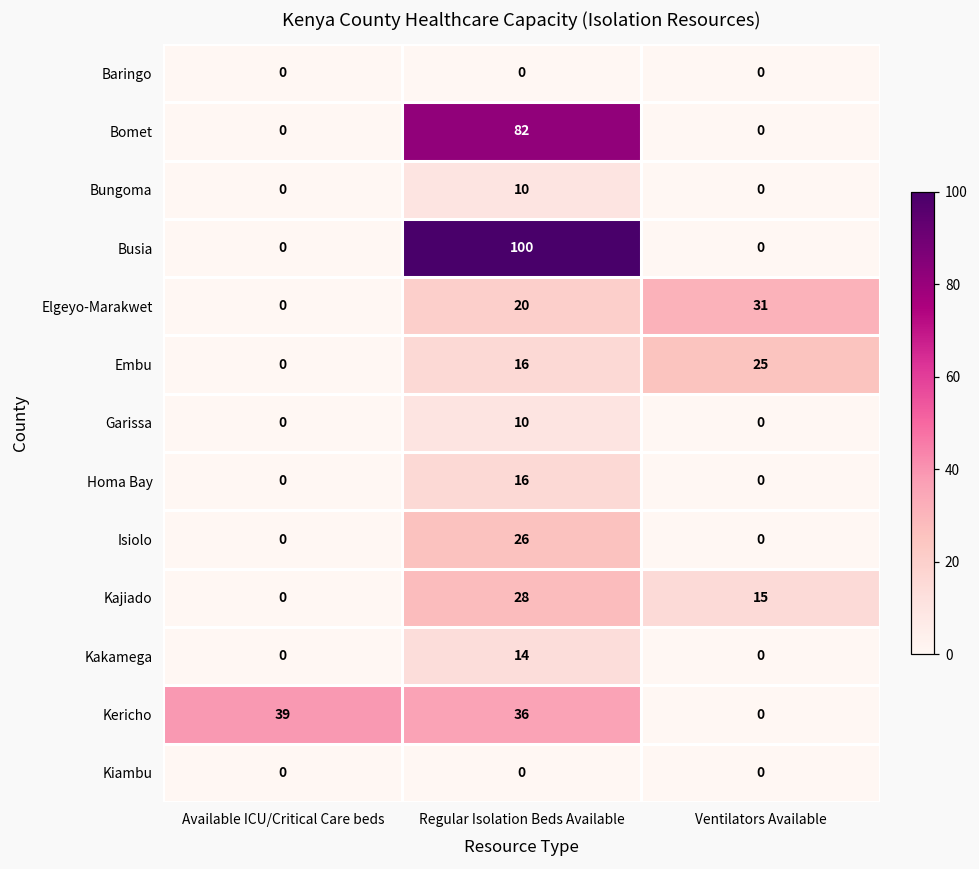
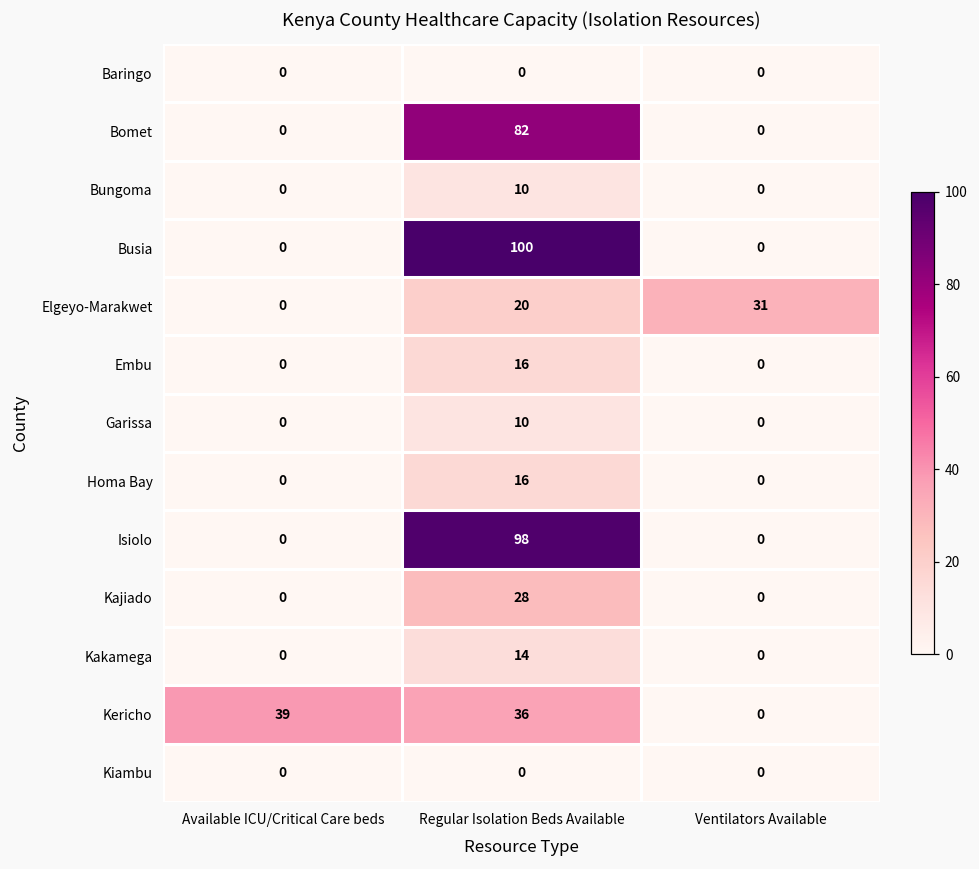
Embu, Ventilators Available: 25 -> 0
Isiolo, Regular Isolation Beds Available: 26 -> 98
Kajiado, Ventilators Available: 15 -> 0
